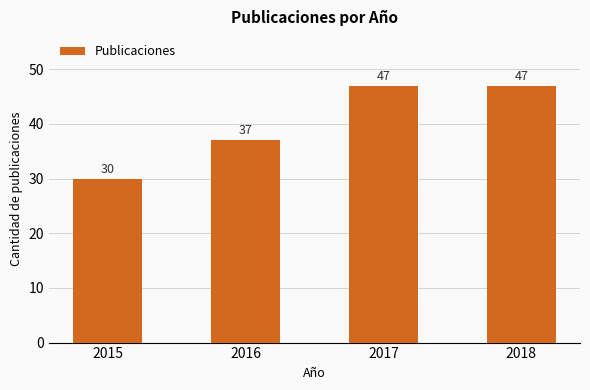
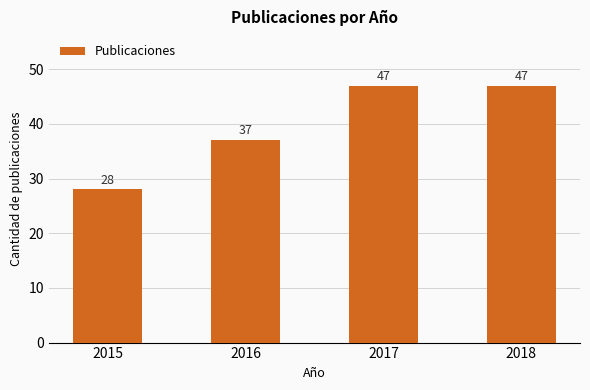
2015: 30 -> 28
